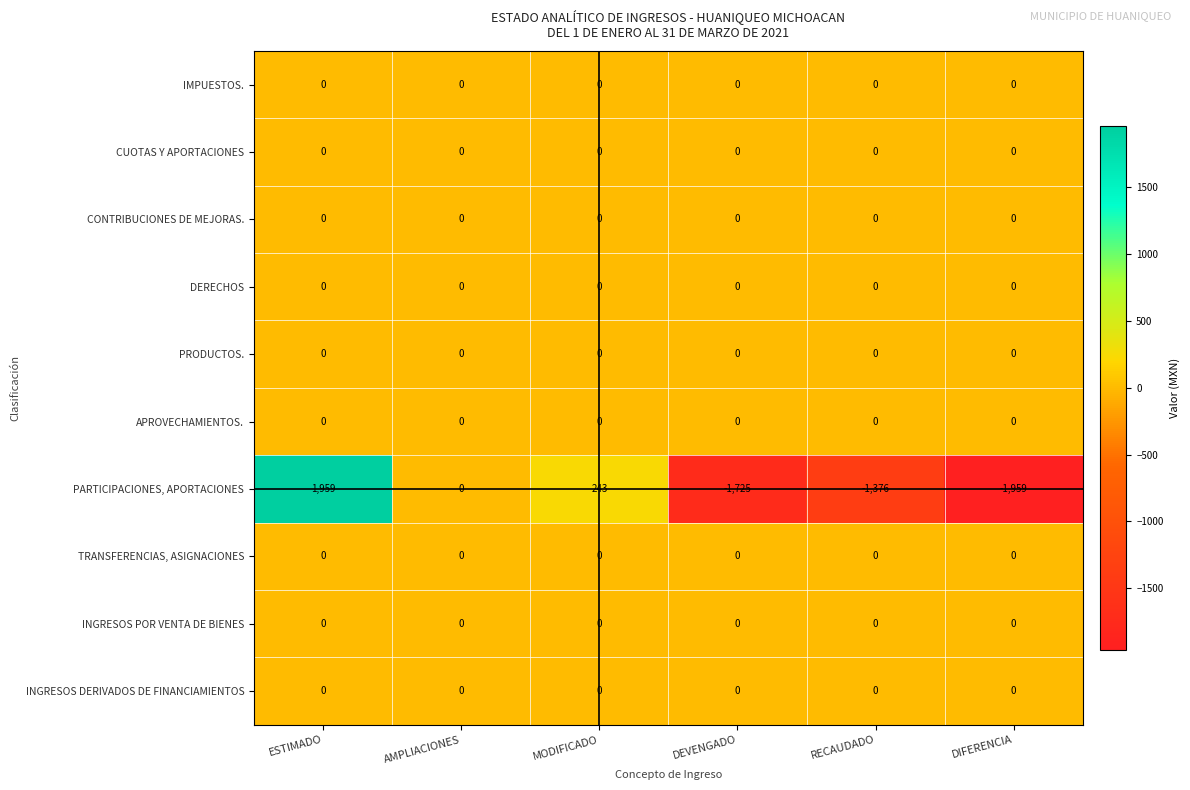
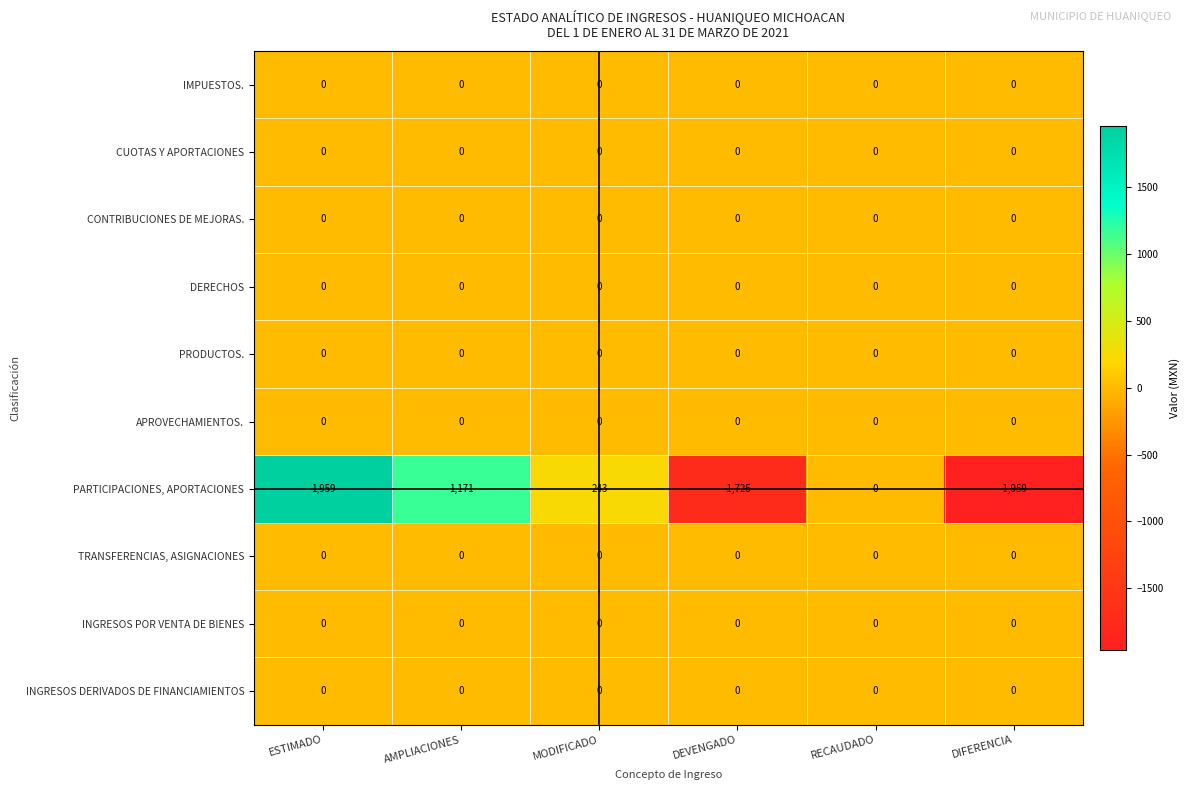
PARTICIPACIONES, APORTACIONES, AMPLIACIONES: 0 -> 1,171
PARTICIPACIONES, APORTACIONES, RECAUDADO: -1,376 -> 0
